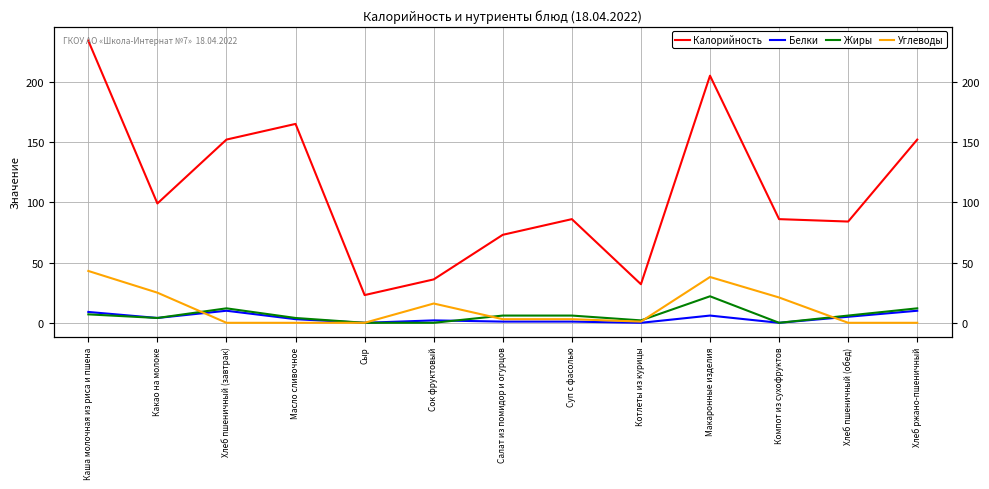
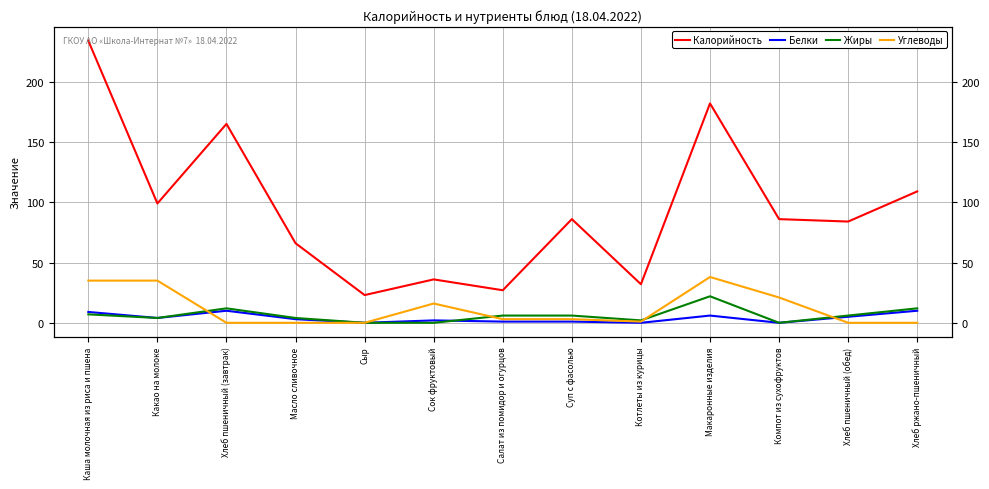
Углеводы, Каша молочная из риса и пшена: 43 -> 35
Углеводы, Какао на молоке: 25 -> 35
Калорийность, Хлеб пшеничный (завтрак): 152 -> 165
Калорийность, Масло сливочное: 165 -> 66
Калорийность, Салат из помидор и огурцов: 73 -> 27
Калорийность, Макаронные изделия: 205 -> 182
Калорийность, Хлеб ржано-пшеничный: 152 -> 109
